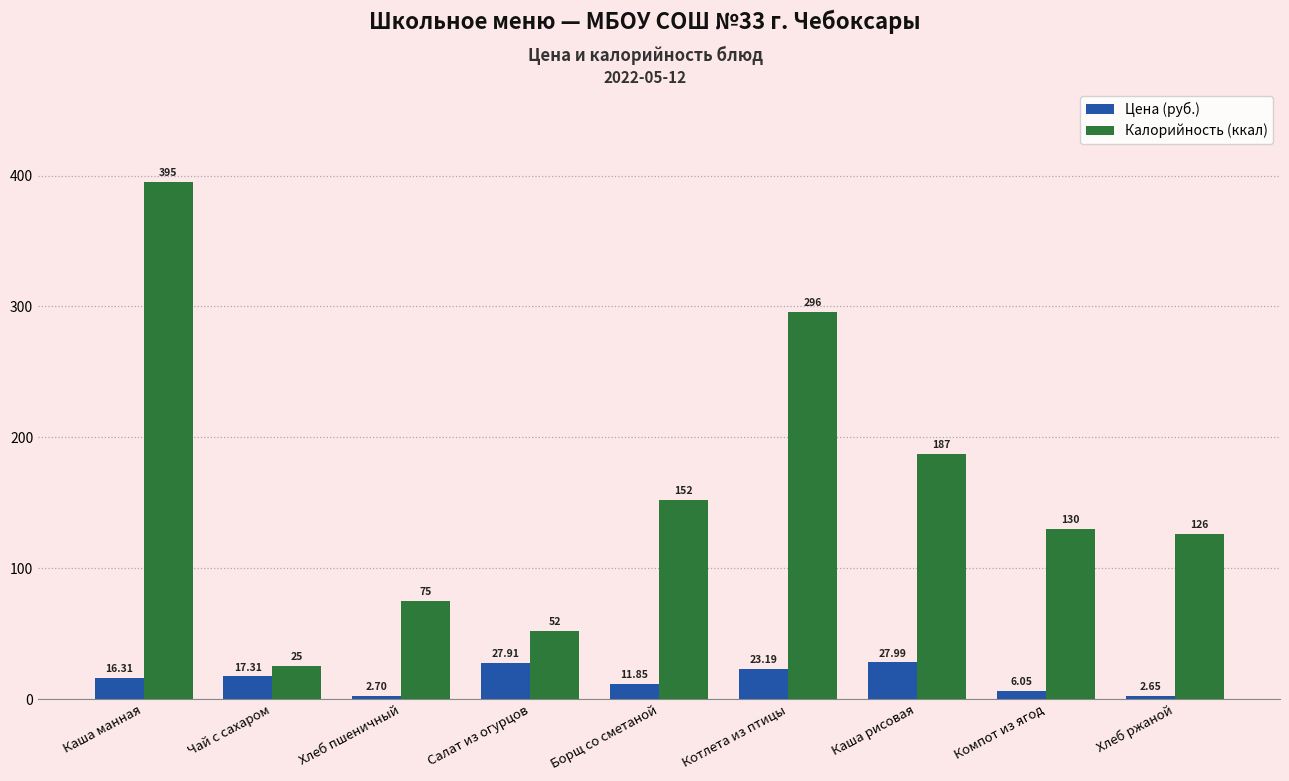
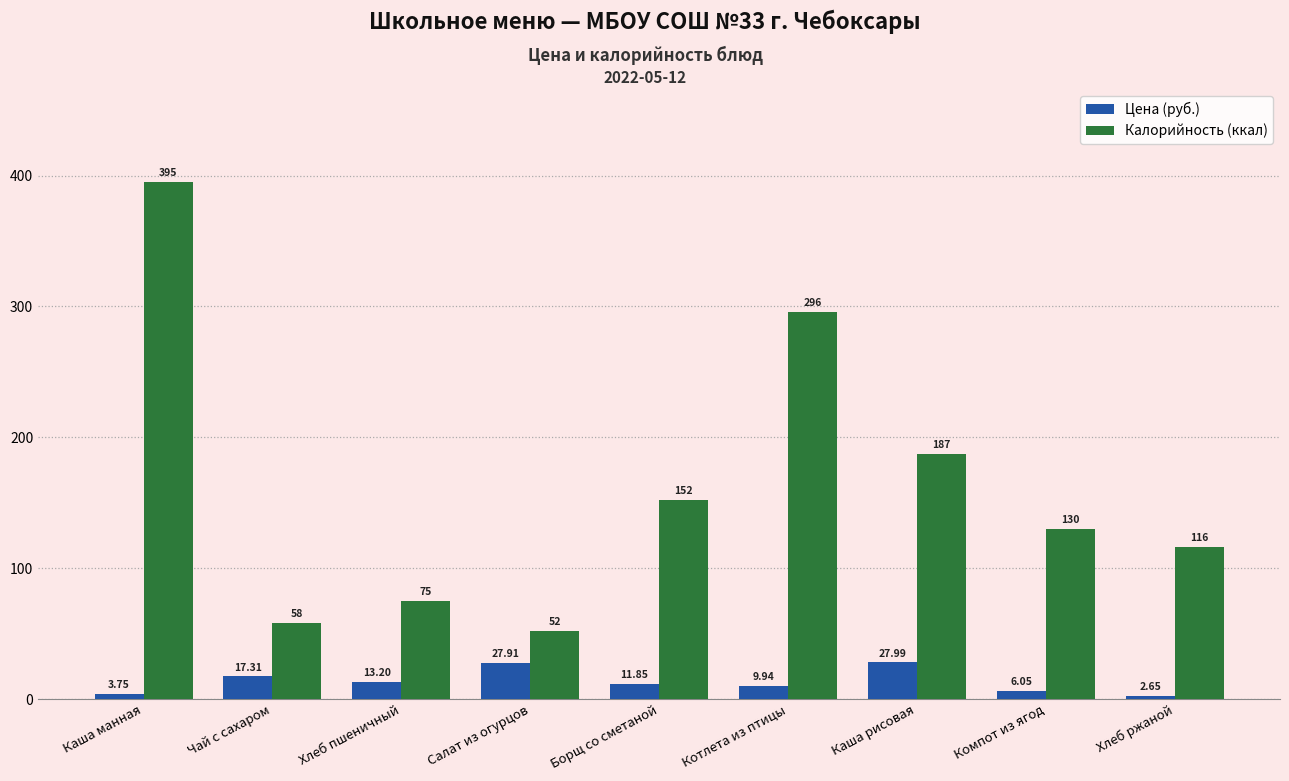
Цена (руб.), Каша манная: 16.31 -> 3.75
Калорийность (ккал), Чай с сахаром: 25 -> 58
Цена (руб.), Хлеб пшеничный: 2.70 -> 13.20
Цена (руб.), Котлета из птицы: 23.19 -> 9.94
Калорийность (ккал), Хлеб ржаной: 126 -> 116
